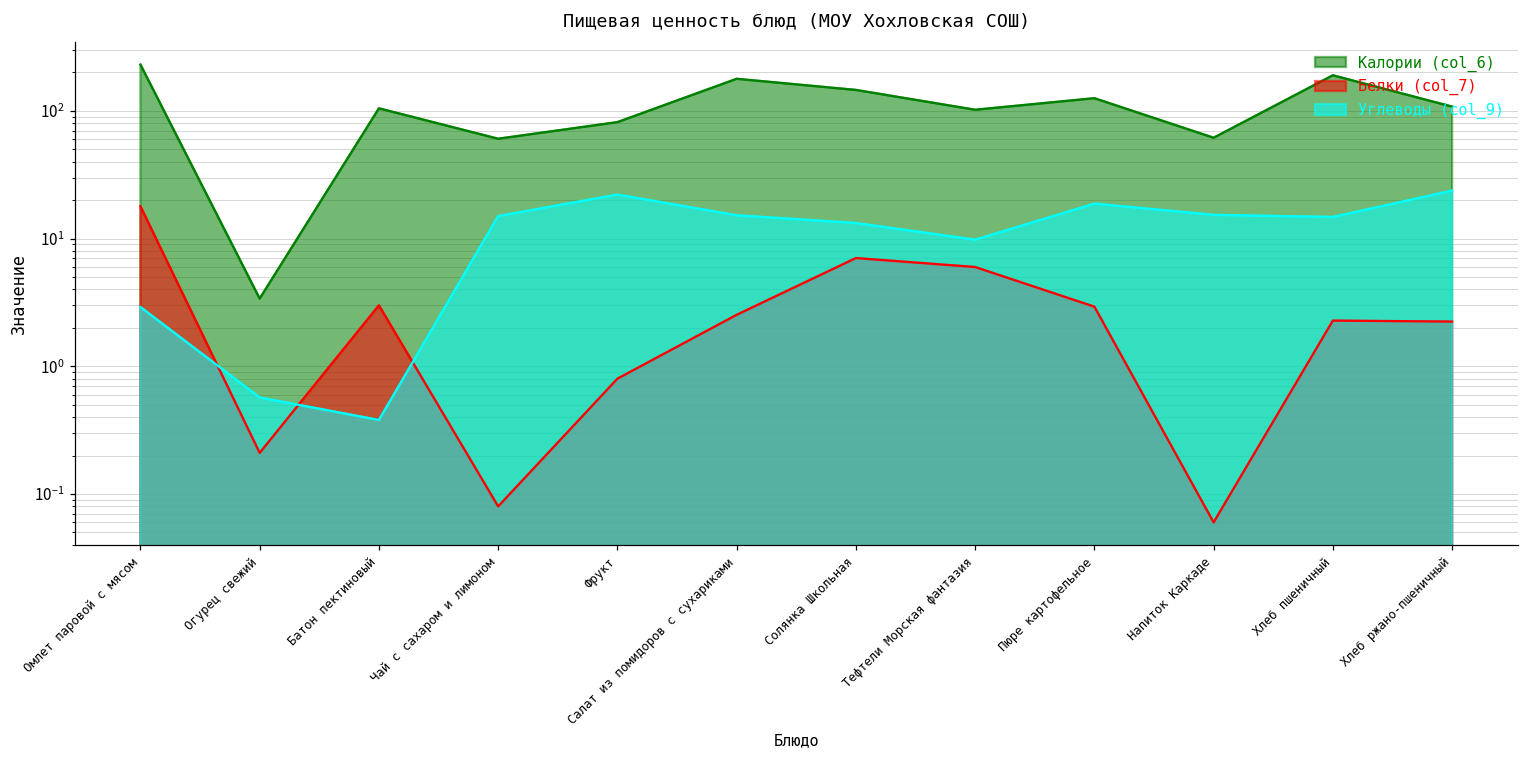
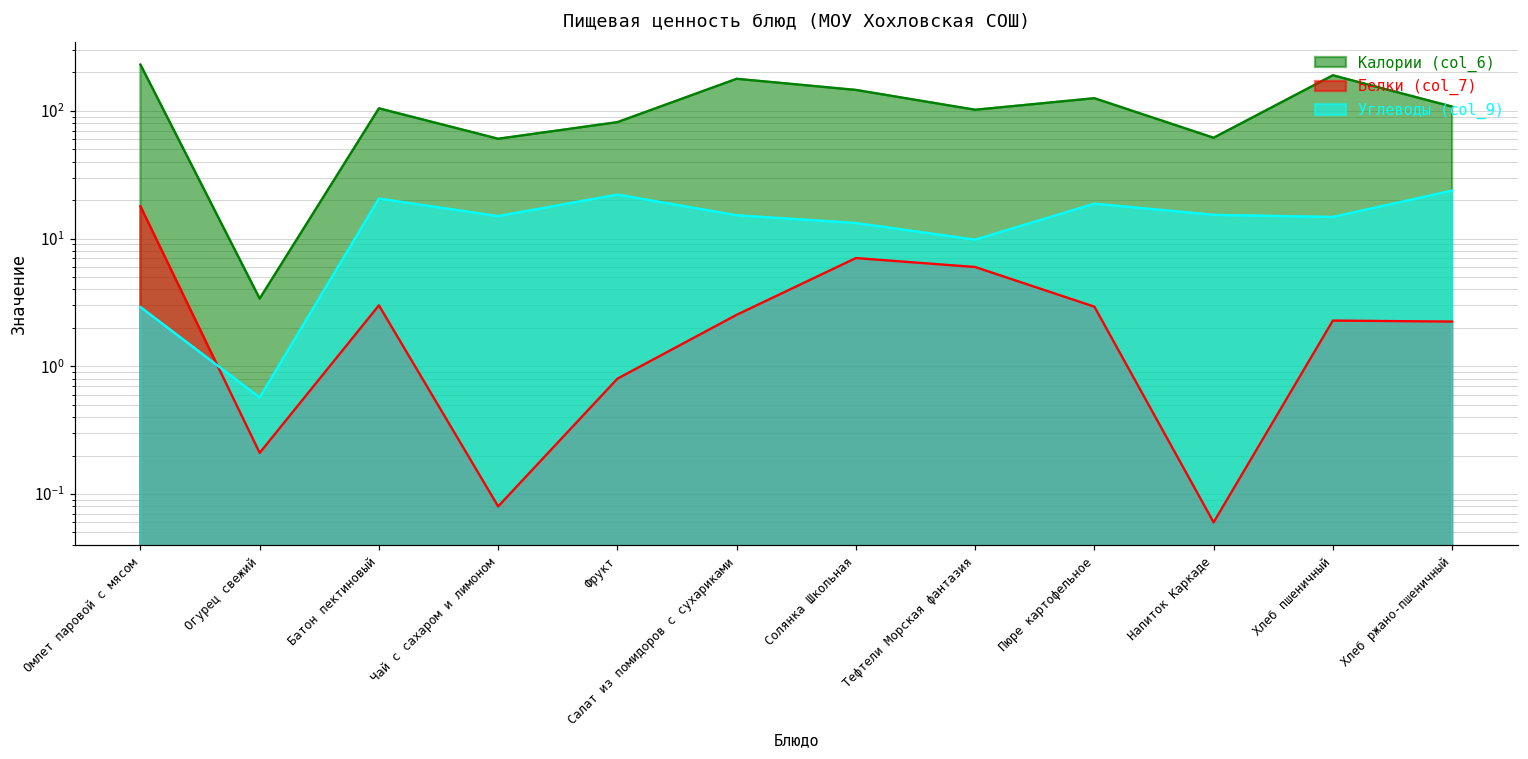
Углеводы (col_9), Батон пектиновый: 0.38 -> 21
